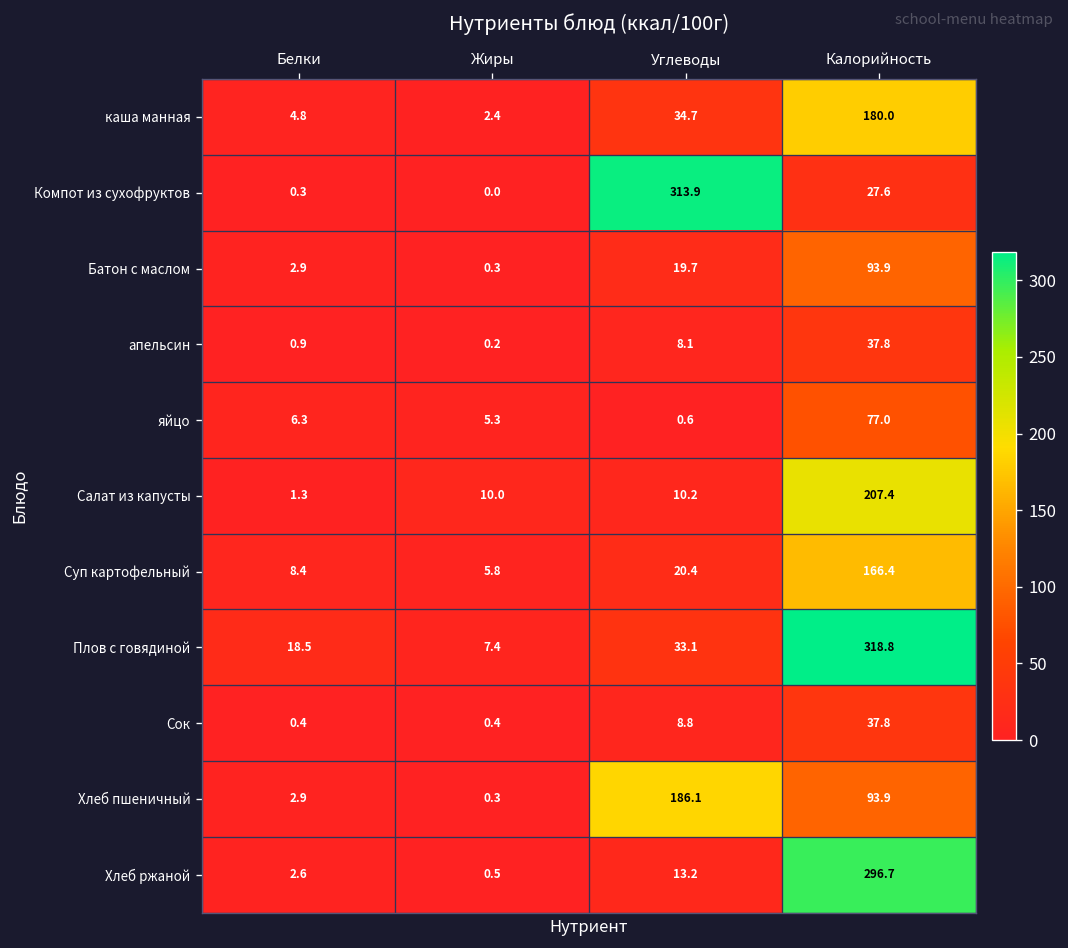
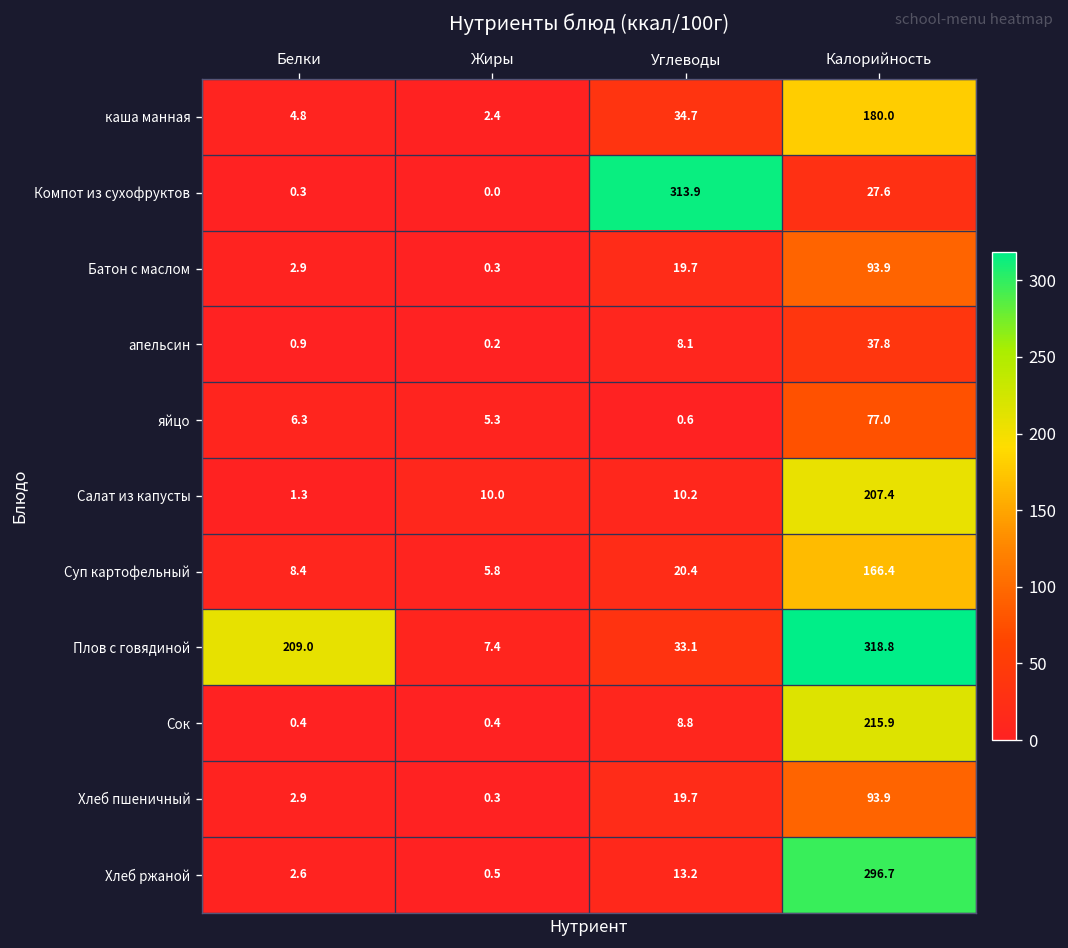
Плов с говядиной, Белки: 18.5 -> 209.0
Сок, Калорийность: 37.8 -> 215.9
Хлеб пшеничный, Углеводы: 186.1 -> 19.7
